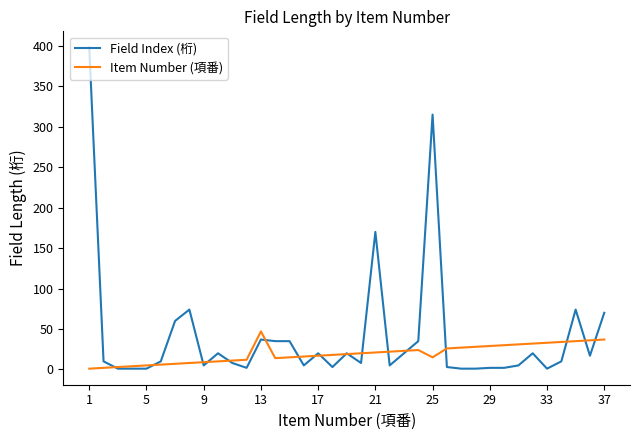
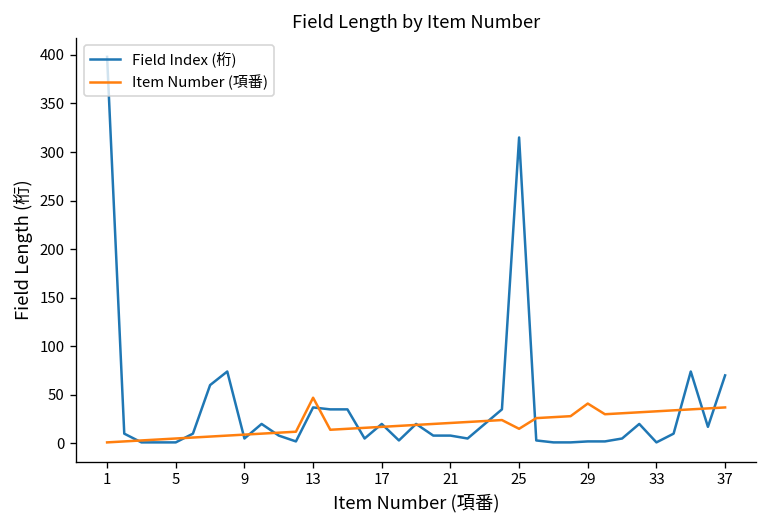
Field Index (桁), 21: 170 -> 10
Item Number (項番), 29: 30 -> 40
